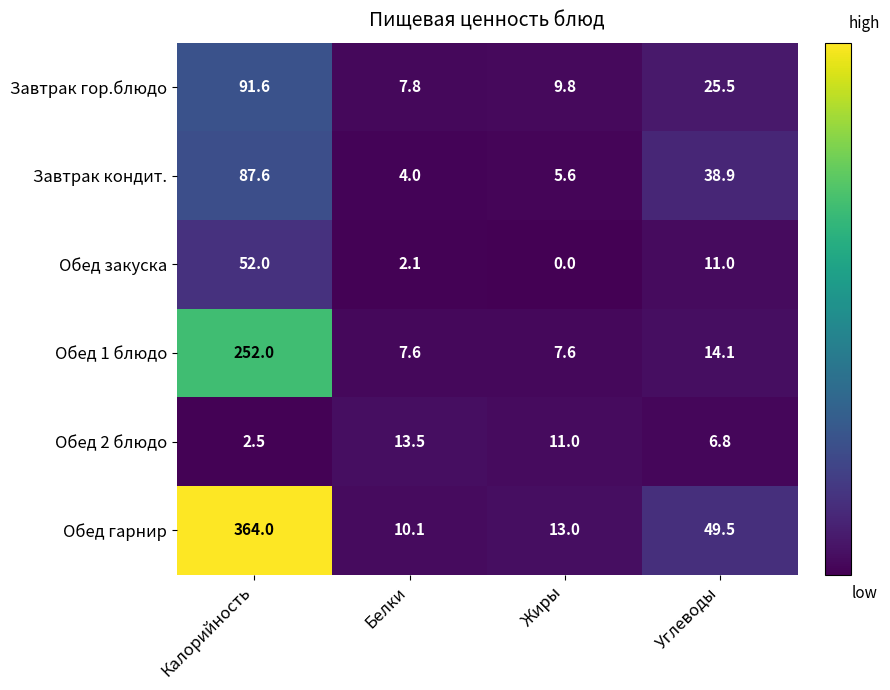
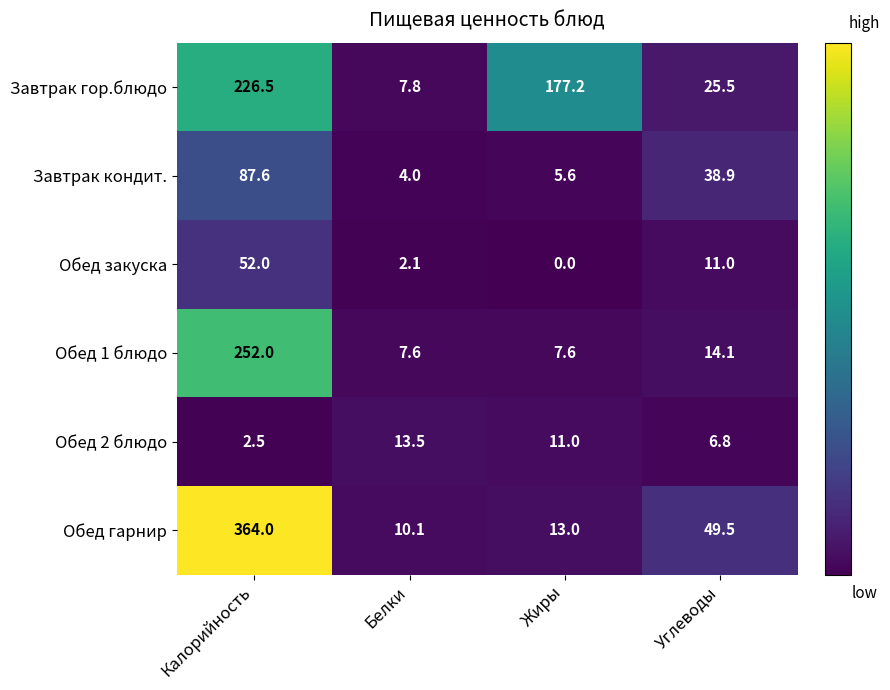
Завтрак гор.блюдо, Калорийность: 91.6 -> 226.5
Завтрак гор.блюдо, Жиры: 9.8 -> 177.2
